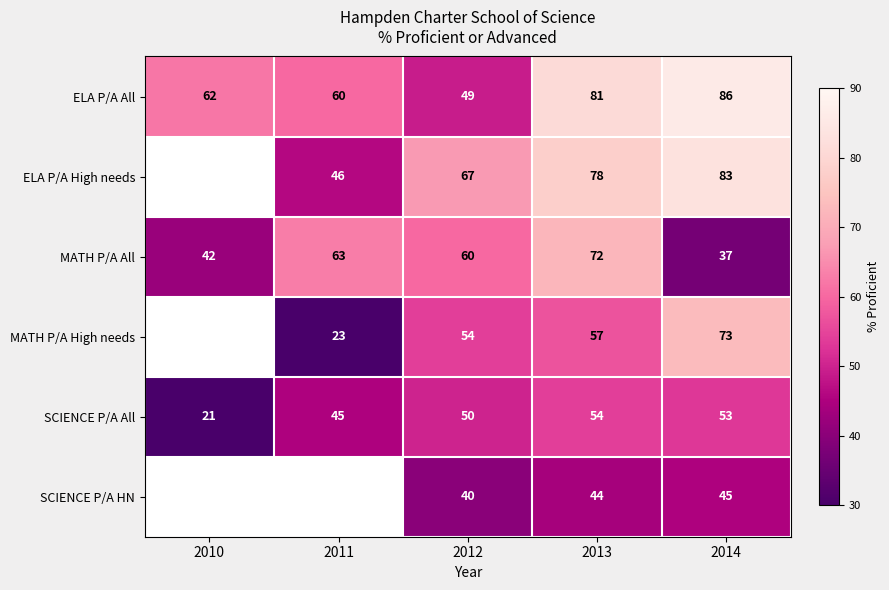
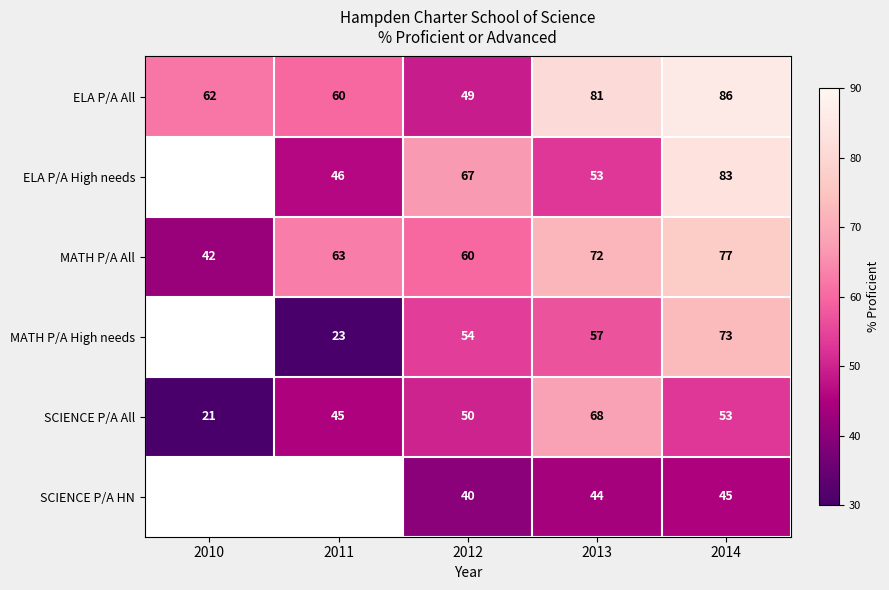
ELA P/A High needs, 2013: 78 -> 53
MATH P/A All, 2014: 37 -> 77
SCIENCE P/A All, 2013: 54 -> 68
